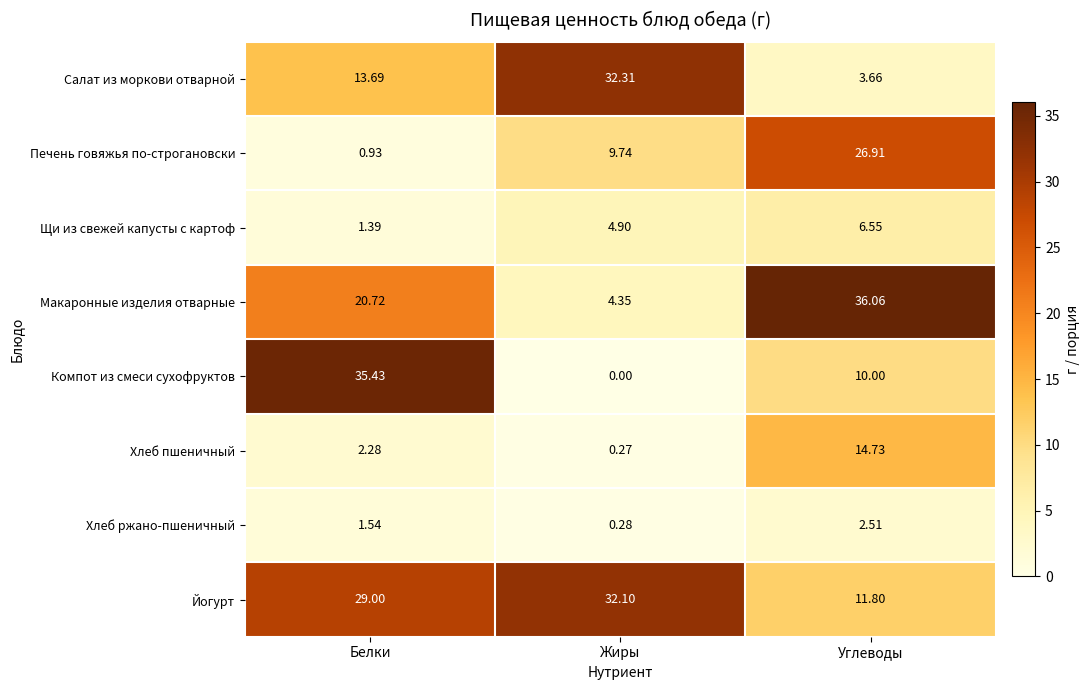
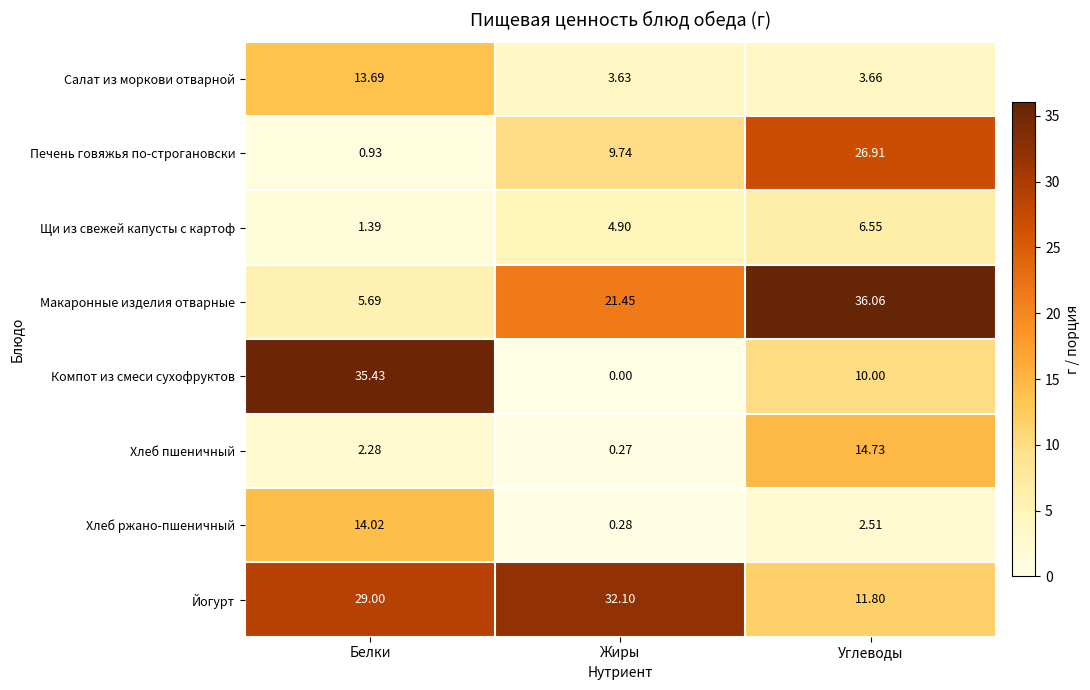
Салат из моркови отварной, Жиры: 32.31 -> 3.63
Макаронные изделия отварные, Белки: 20.72 -> 5.69
Макаронные изделия отварные, Жиры: 4.35 -> 21.45
Хлеб ржано-пшеничный, Белки: 1.54 -> 14.02
